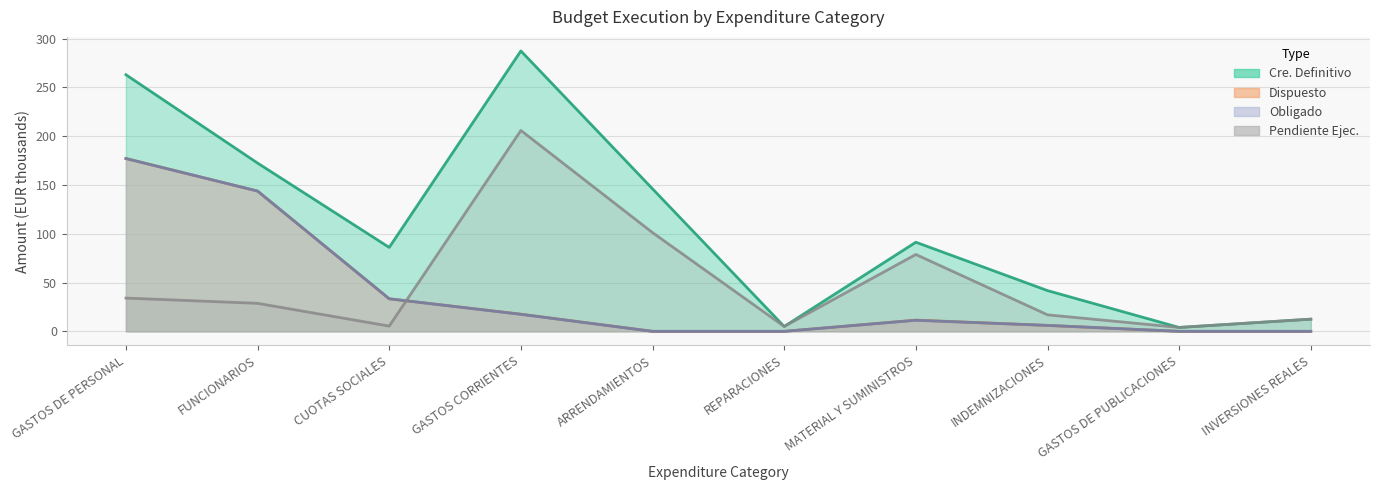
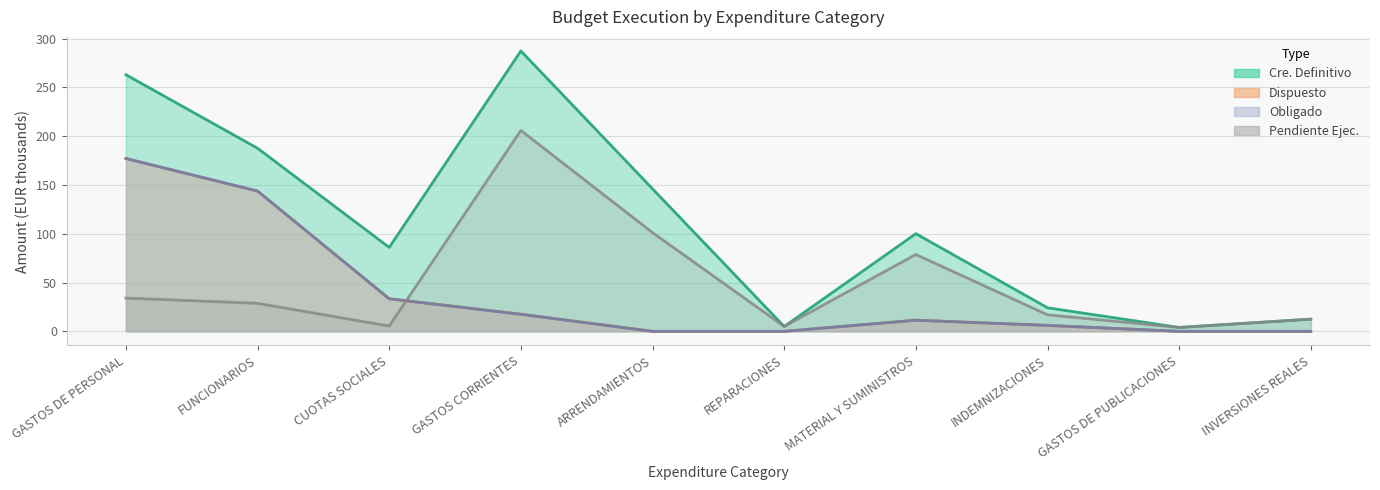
Cre. Definitivo, FUNCIONARIOS: 170 -> 190
Cre. Definitivo, MATERIAL Y SUMINISTROS: 90 -> 100
Cre. Definitivo, INDEMNIZACIONES: 40 -> 20
